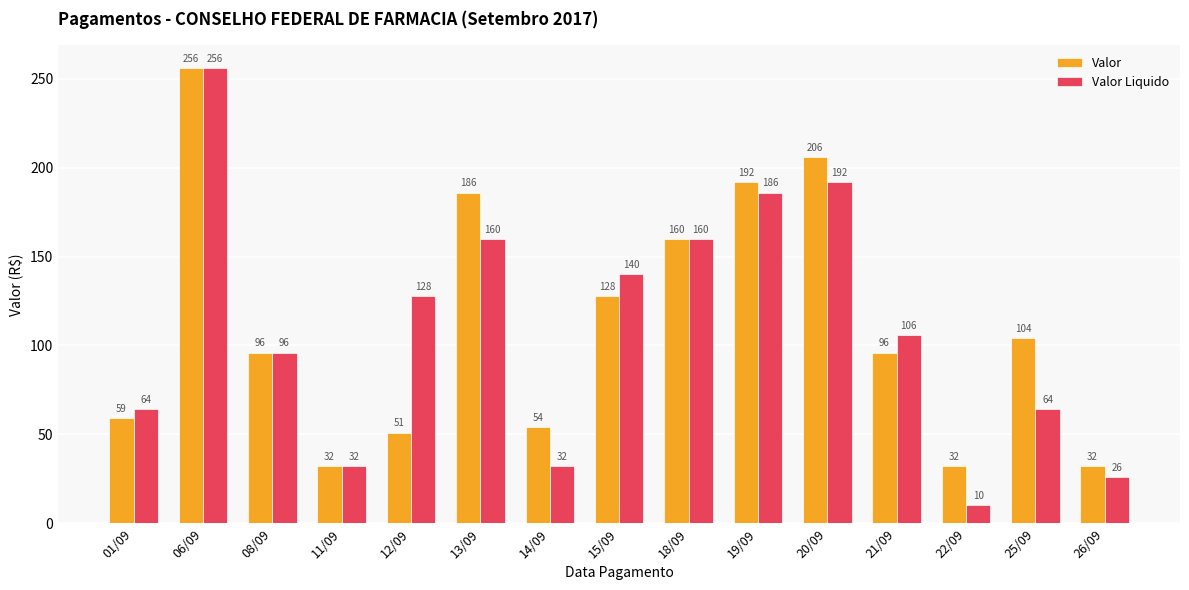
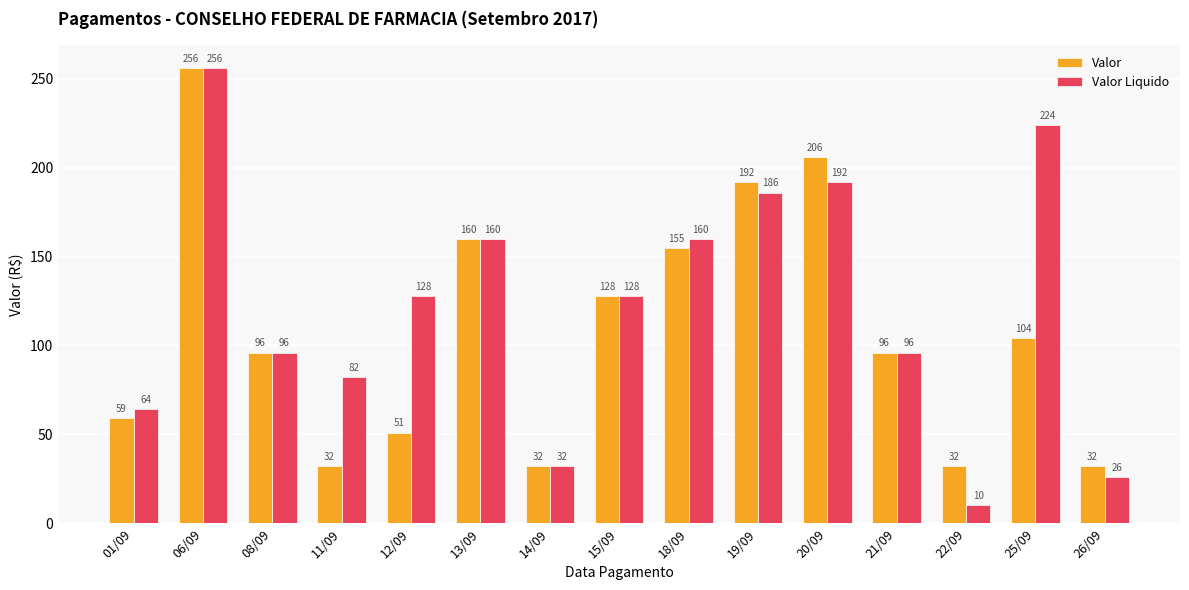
Valor Liquido, 11/09: 32 -> 82
Valor, 13/09: 186 -> 160
Valor, 14/09: 54 -> 32
Valor Liquido, 15/09: 140 -> 128
Valor, 18/09: 160 -> 155
Valor Liquido, 21/09: 106 -> 96
Valor Liquido, 25/09: 64 -> 224
